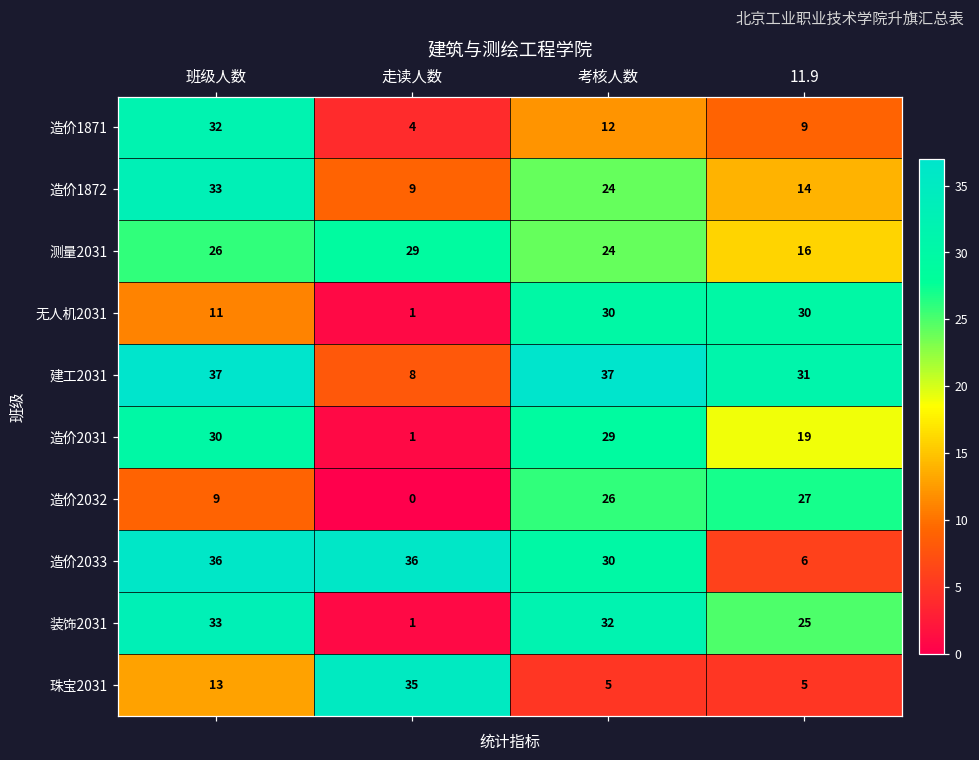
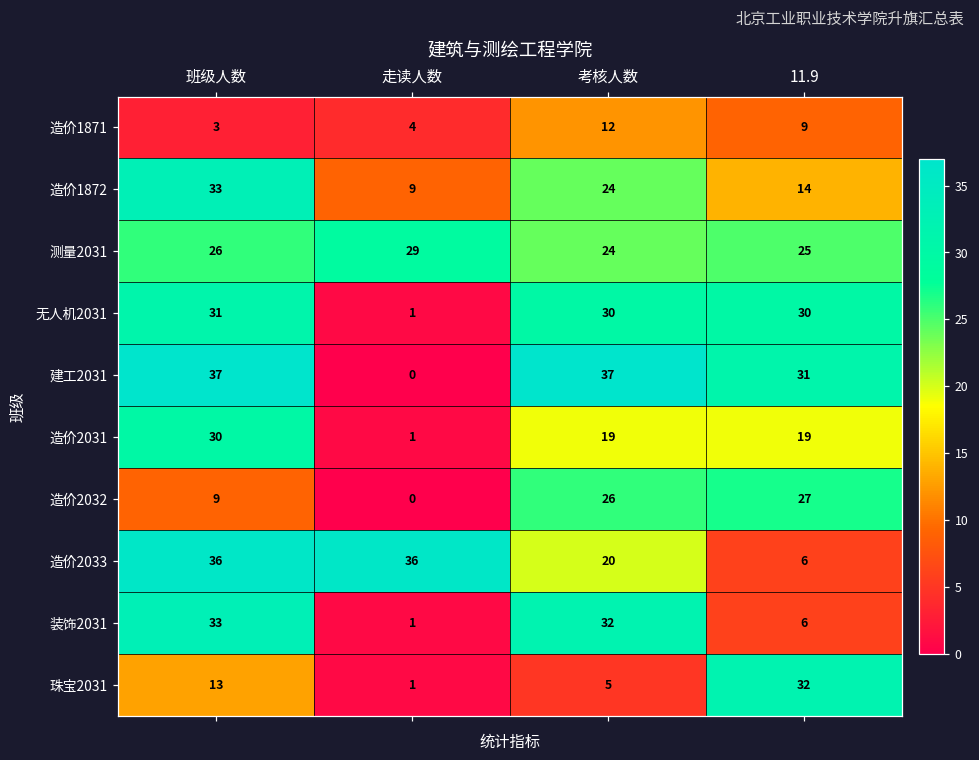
造价1871, 班级人数: 32 -> 3
测量2031, 11.9: 16 -> 25
无人机2031, 班级人数: 11 -> 31
建工2031, 走读人数: 8 -> 0
造价2031, 考核人数: 29 -> 19
造价2033, 考核人数: 30 -> 20
装饰2031, 11.9: 25 -> 6
珠宝2031, 走读人数: 35 -> 1
珠宝2031, 11.9: 5 -> 32
